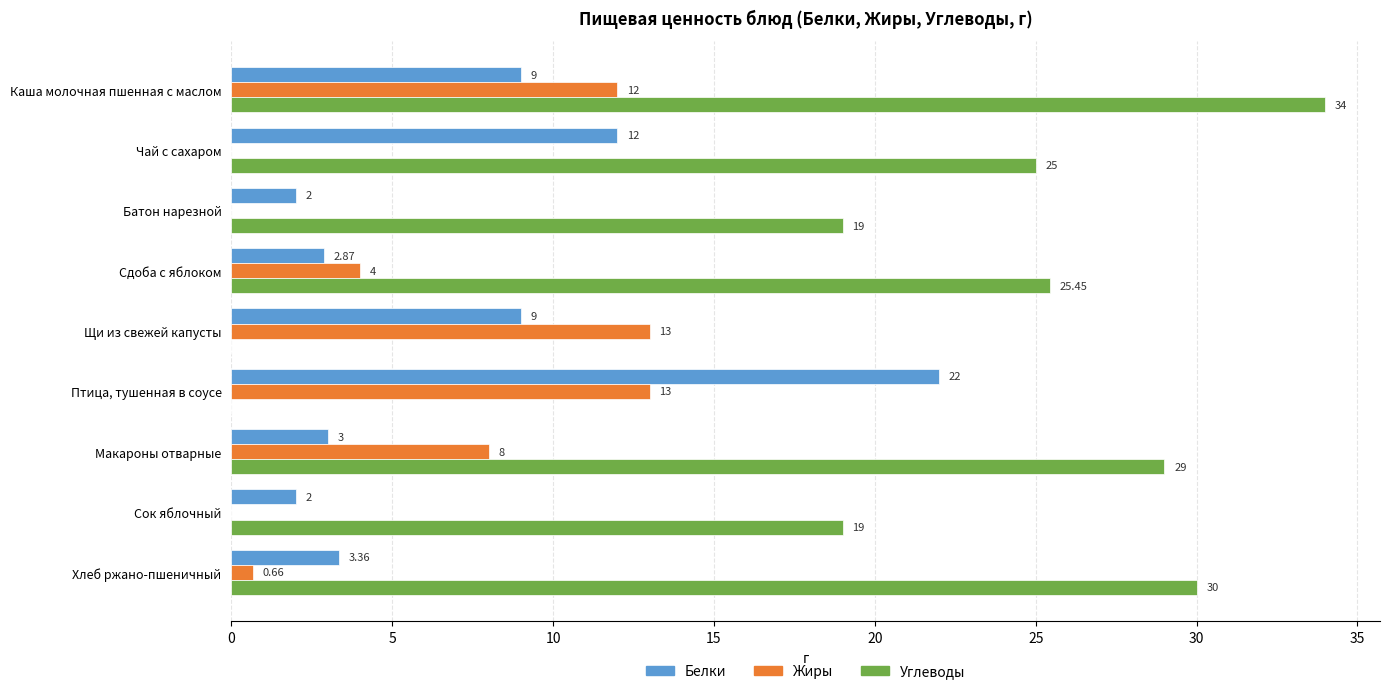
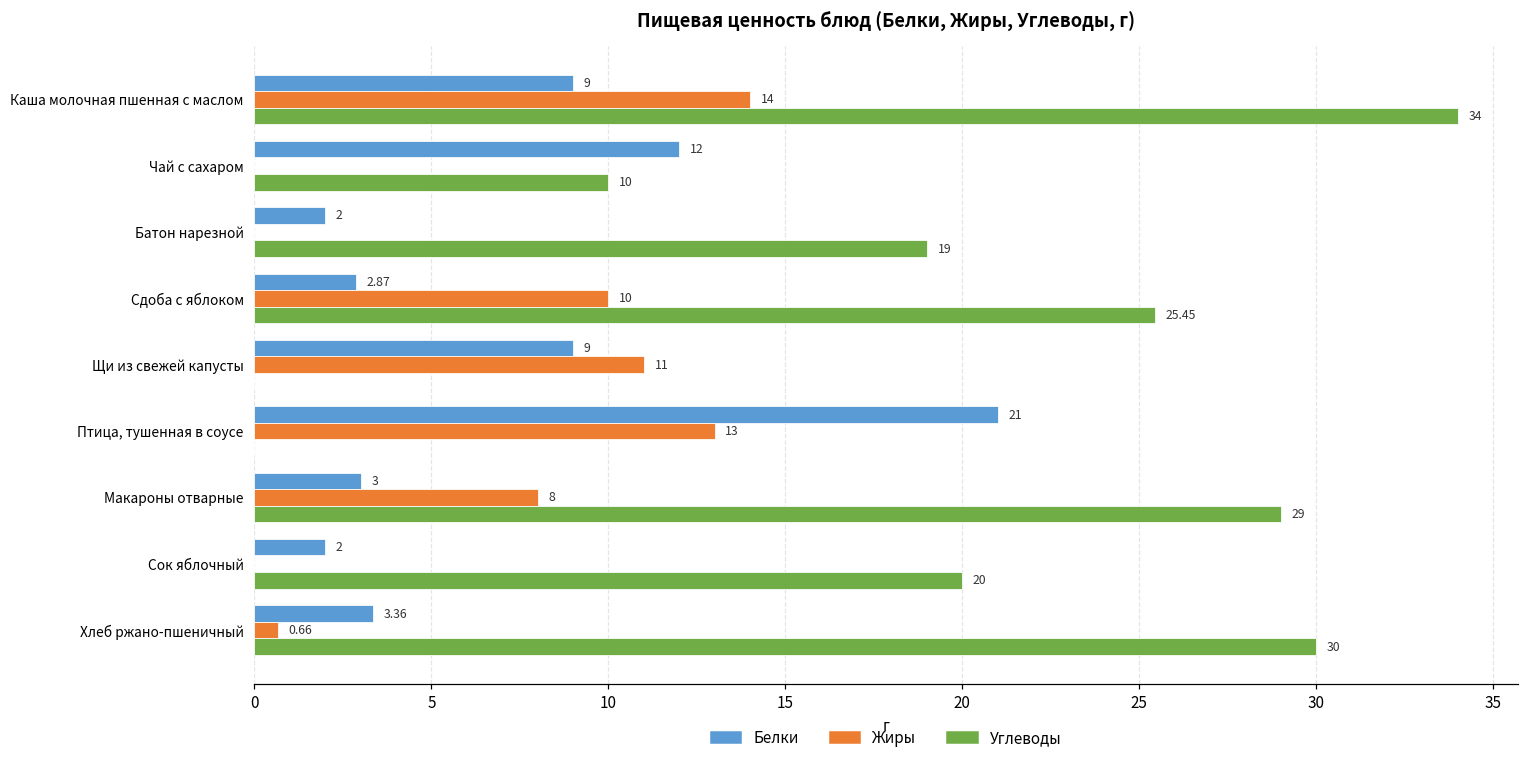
Жиры, Каша молочная пшенная с маслом: 12 -> 14
Углеводы, Чай с сахаром: 25 -> 10
Жиры, Сдоба с яблоком: 4 -> 10
Жиры, Щи из свежей капусты: 13 -> 11
Белки, Птица, тушенная в соусе: 22 -> 21
Углеводы, Сок яблочный: 19 -> 20
